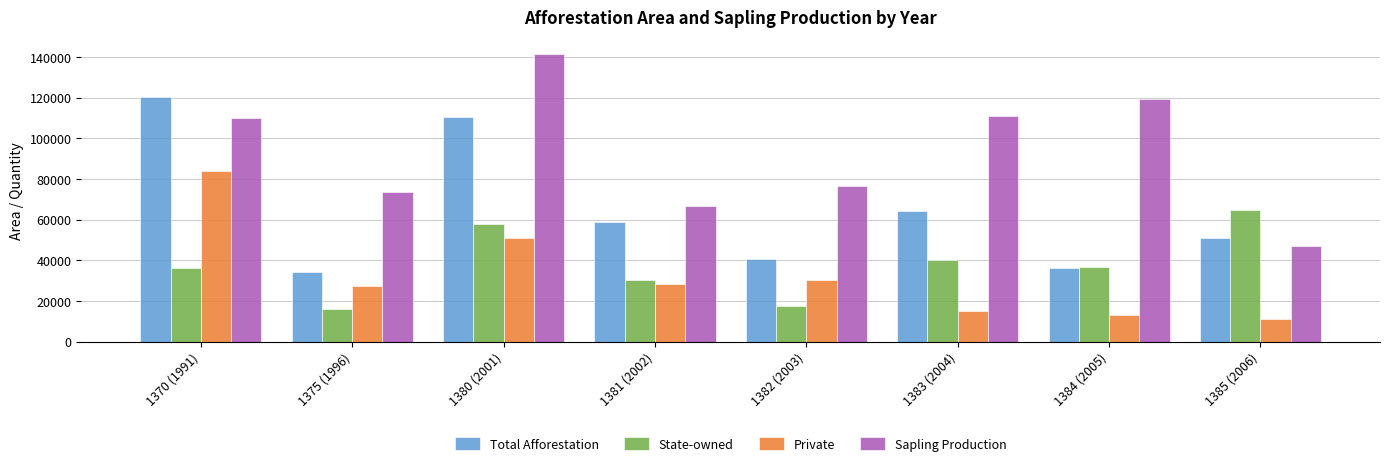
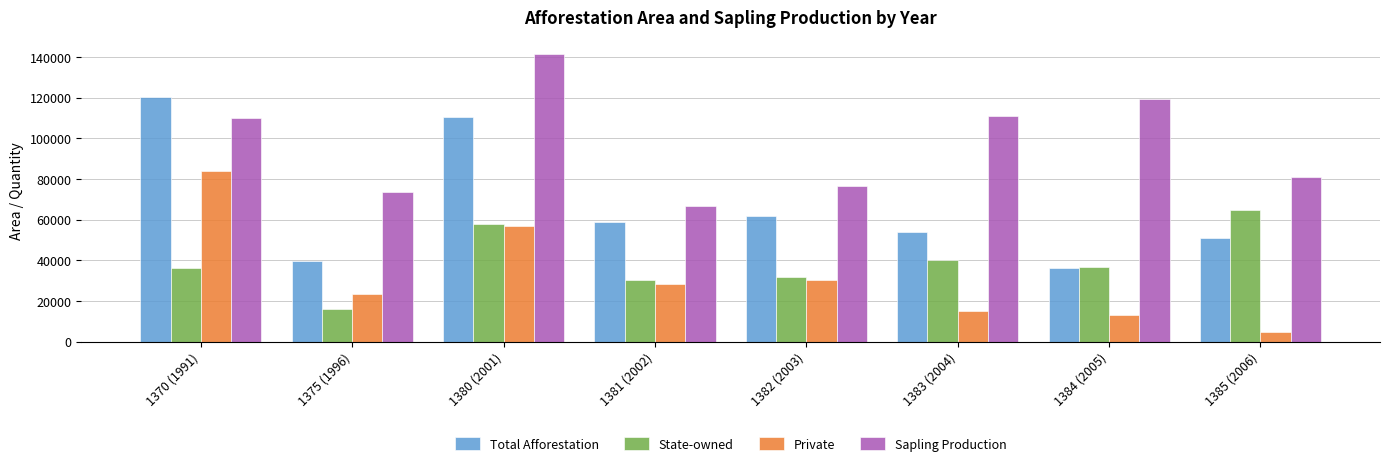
Total Afforestation, 1375 (1996): 34000 -> 40000
Private, 1375 (1996): 28000 -> 23000
Private, 1380 (2001): 51000 -> 57000
Total Afforestation, 1382 (2003): 41000 -> 62000
State-owned, 1382 (2003): 18000 -> 32000
Total Afforestation, 1383 (2004): 64000 -> 54000
Private, 1385 (2006): 11000 -> 5000
Sapling Production, 1385 (2006): 47000 -> 81000
